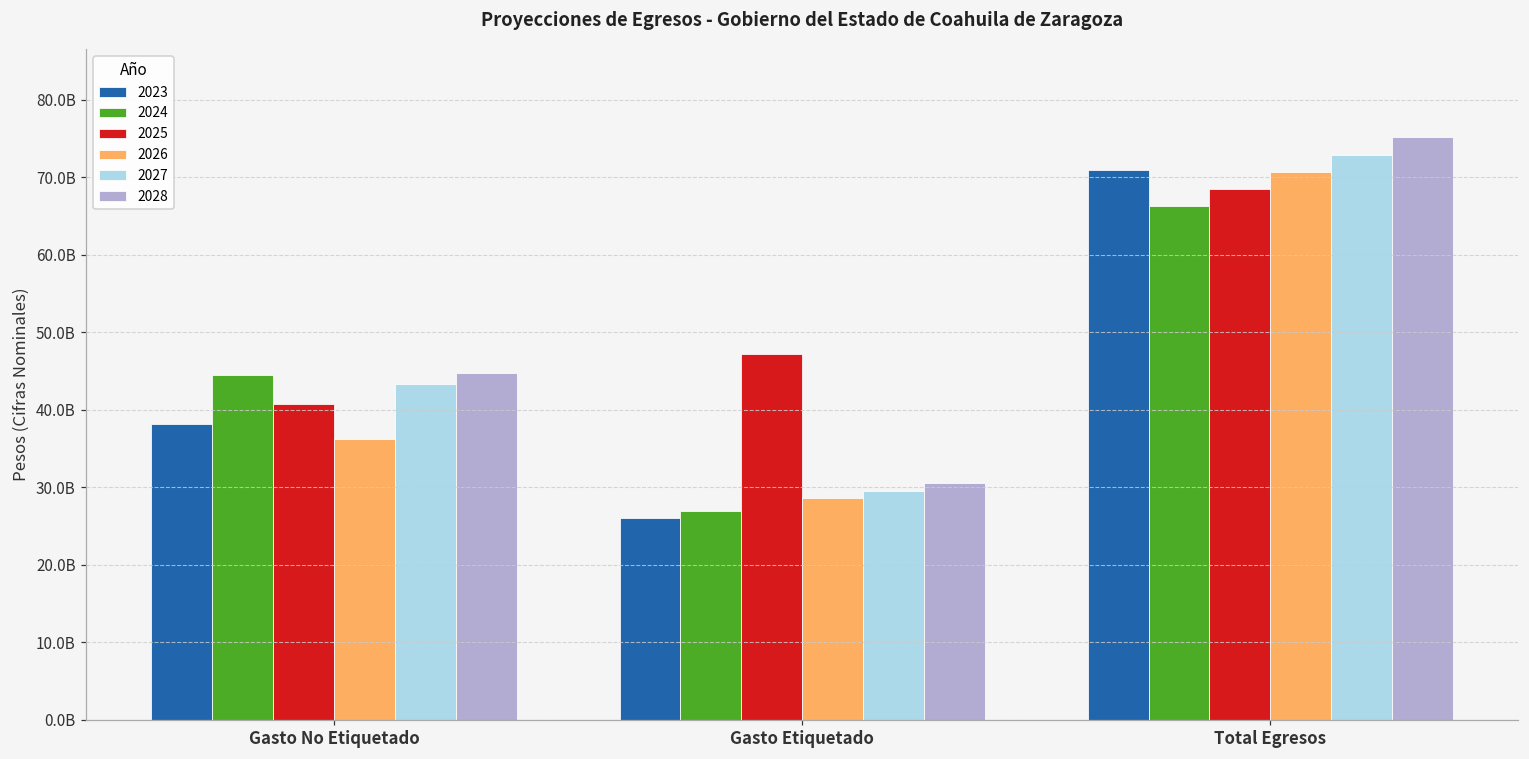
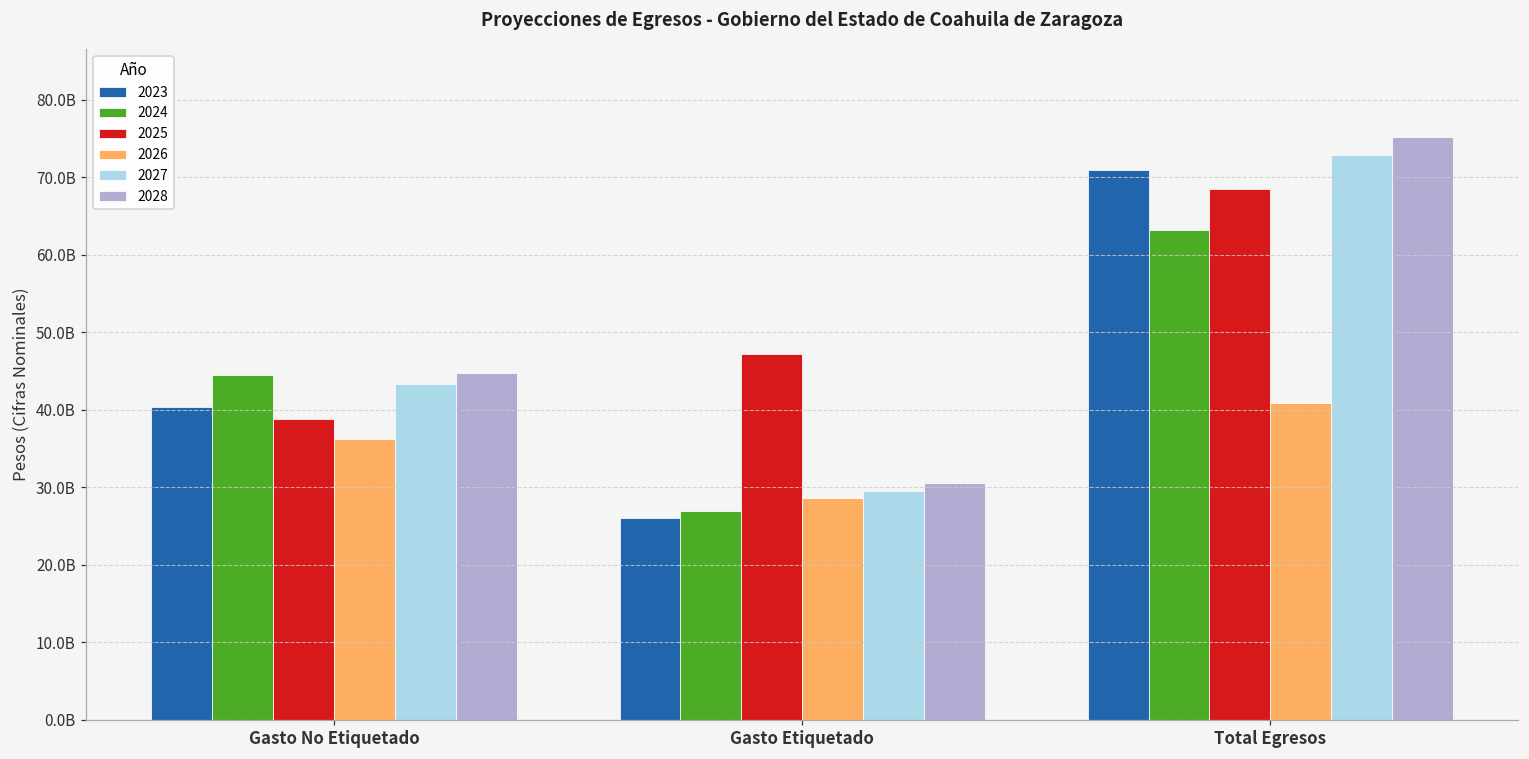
2023, Gasto No Etiquetado: 38000000000 -> 40000000000
2025, Gasto No Etiquetado: 41000000000 -> 39000000000
2024, Total Egresos: 66000000000 -> 63000000000
2026, Total Egresos: 71000000000 -> 41000000000
